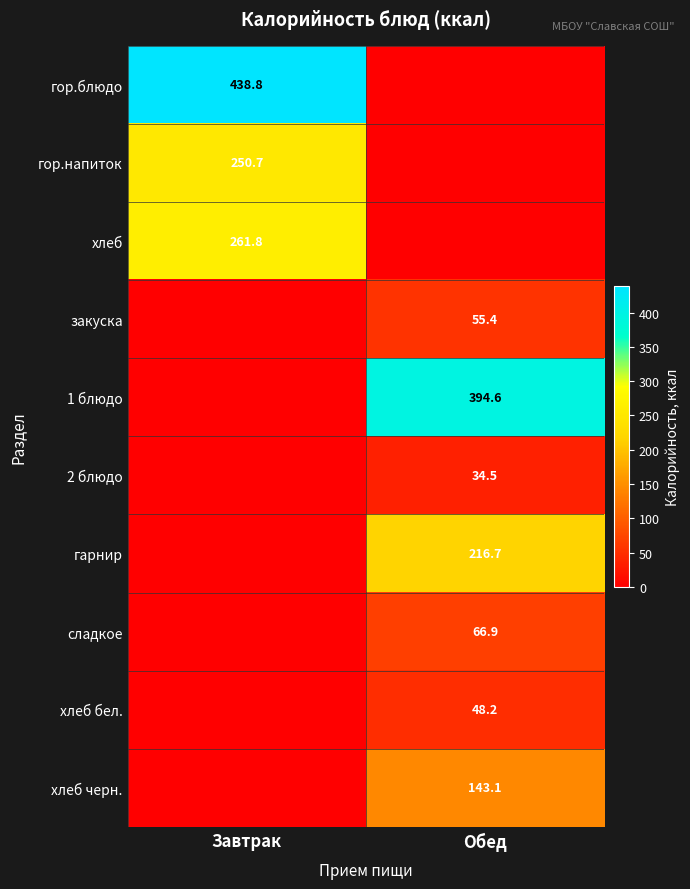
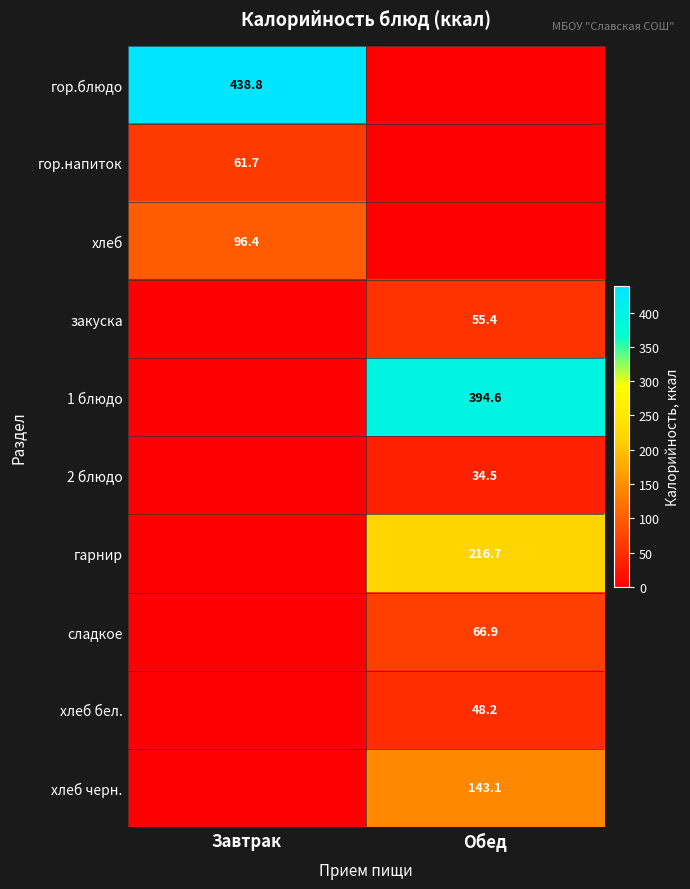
гор.напиток, Завтрак: 250.7 -> 61.7
хлеб, Завтрак: 261.8 -> 96.4
